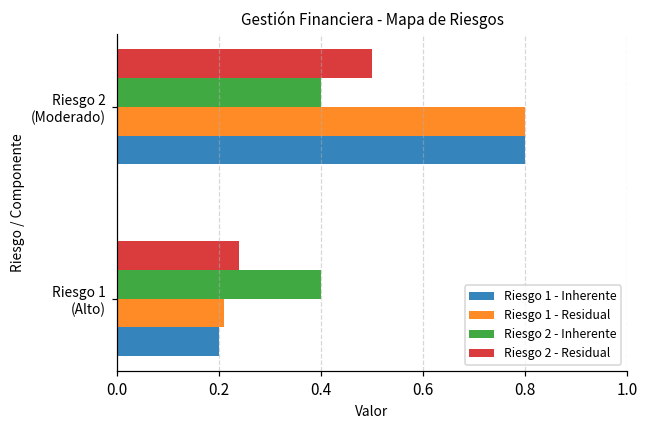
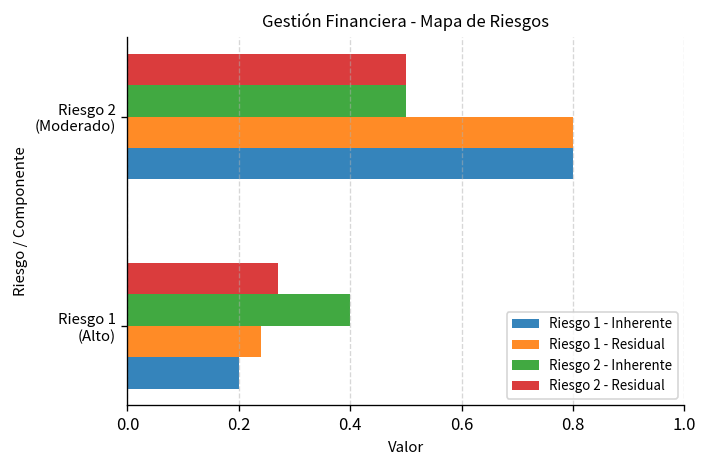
Riesgo 2 - Inherente, Riesgo 2 (Moderado): 0.4 -> 0.5
Riesgo 2 - Residual, Riesgo 1 (Alto): 0.24 -> 0.27
Riesgo 1 - Residual, Riesgo 1 (Alto): 0.21 -> 0.24
